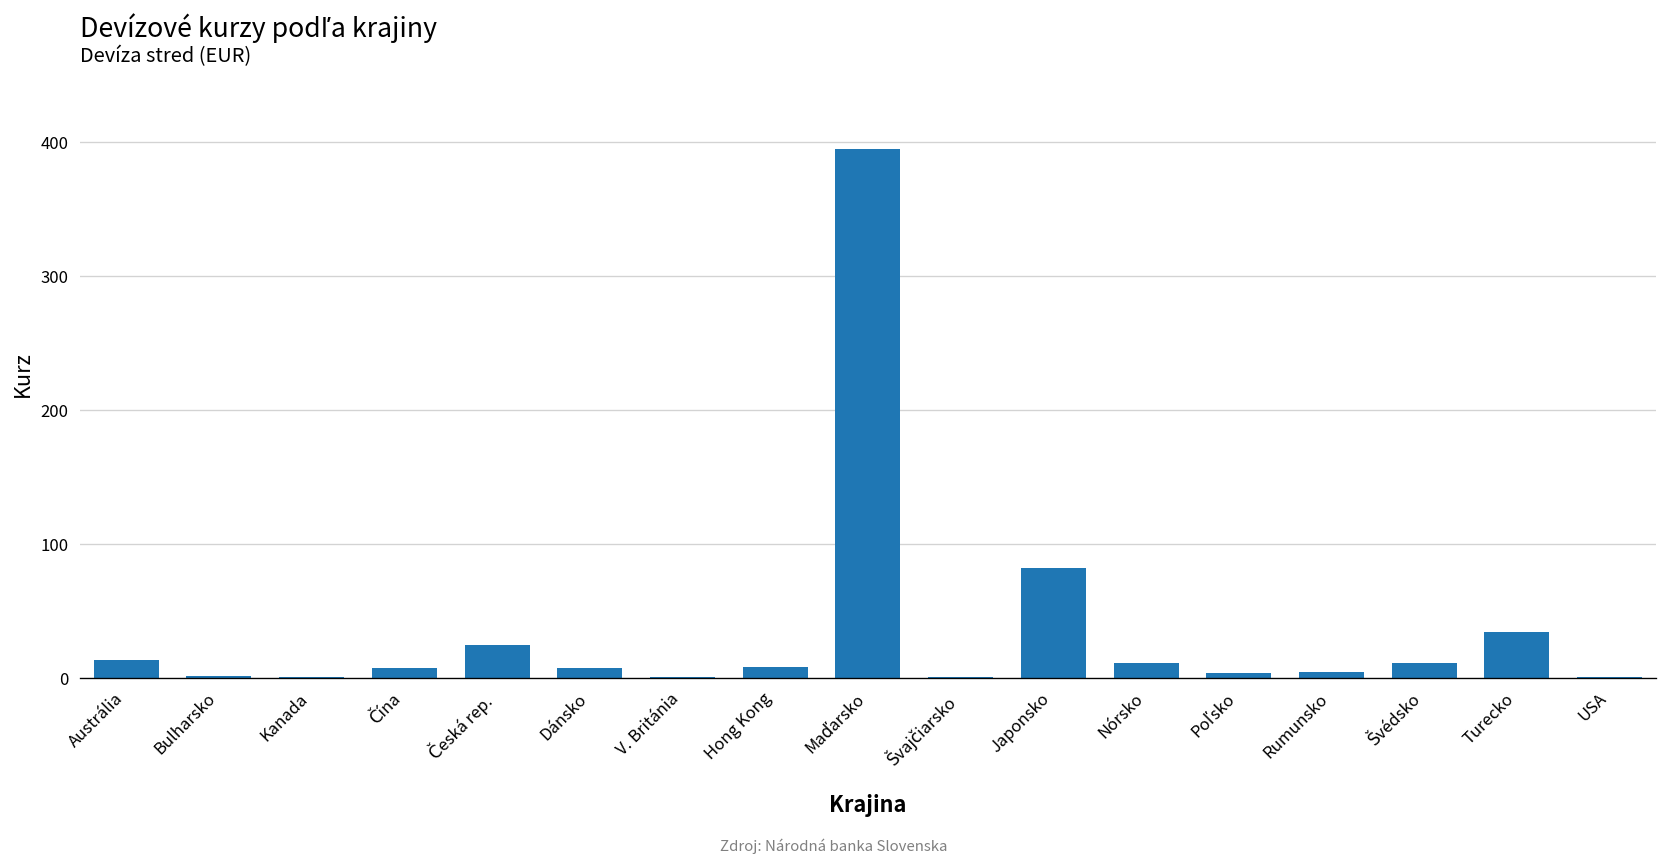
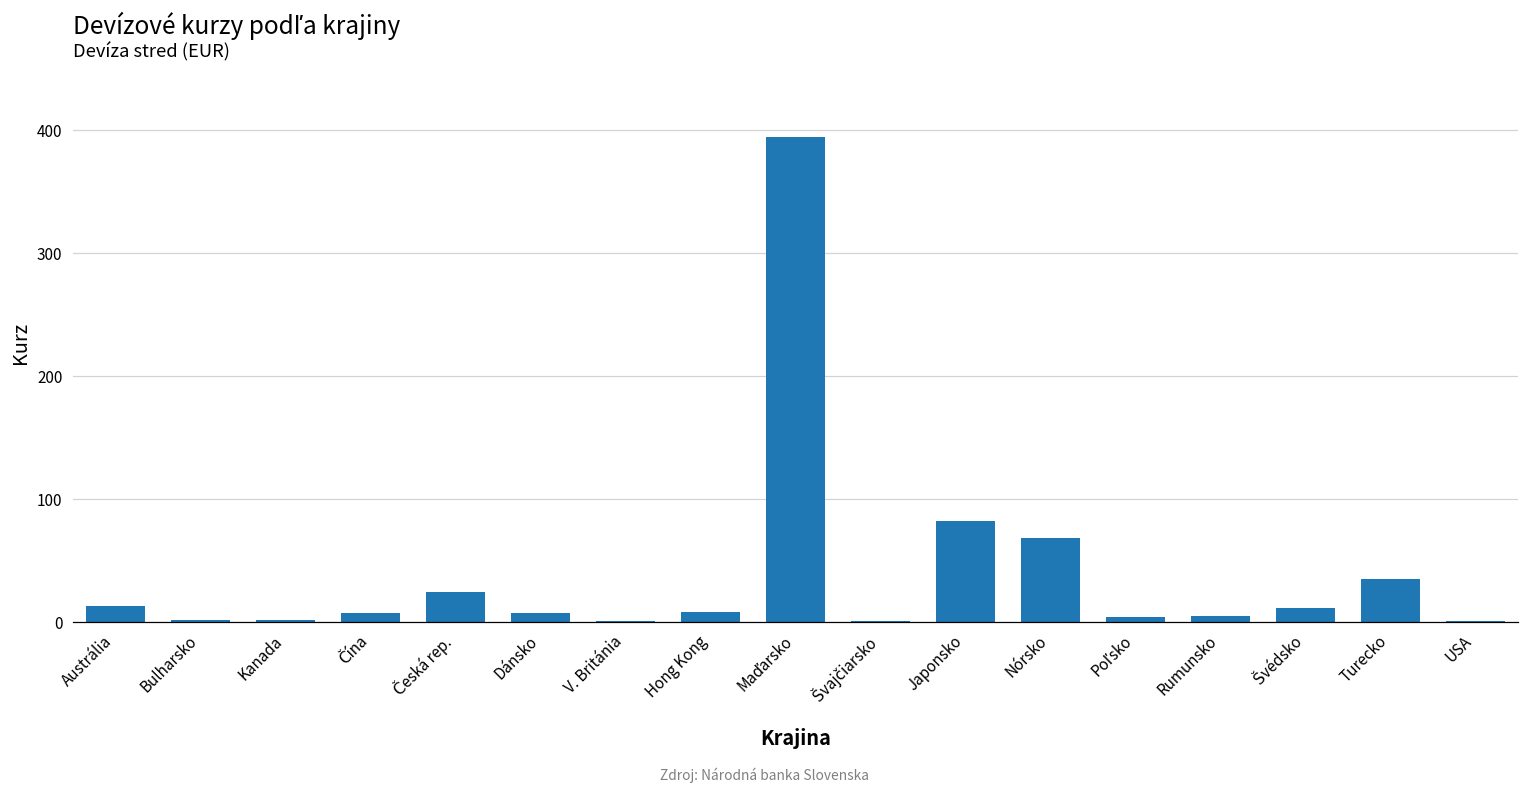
Nórsko: 11 -> 68
